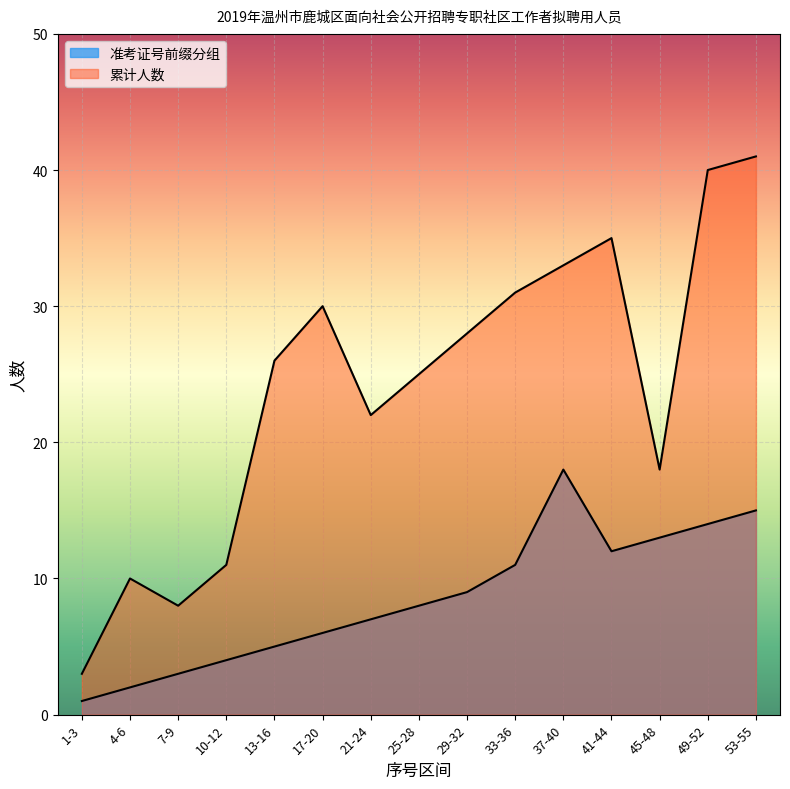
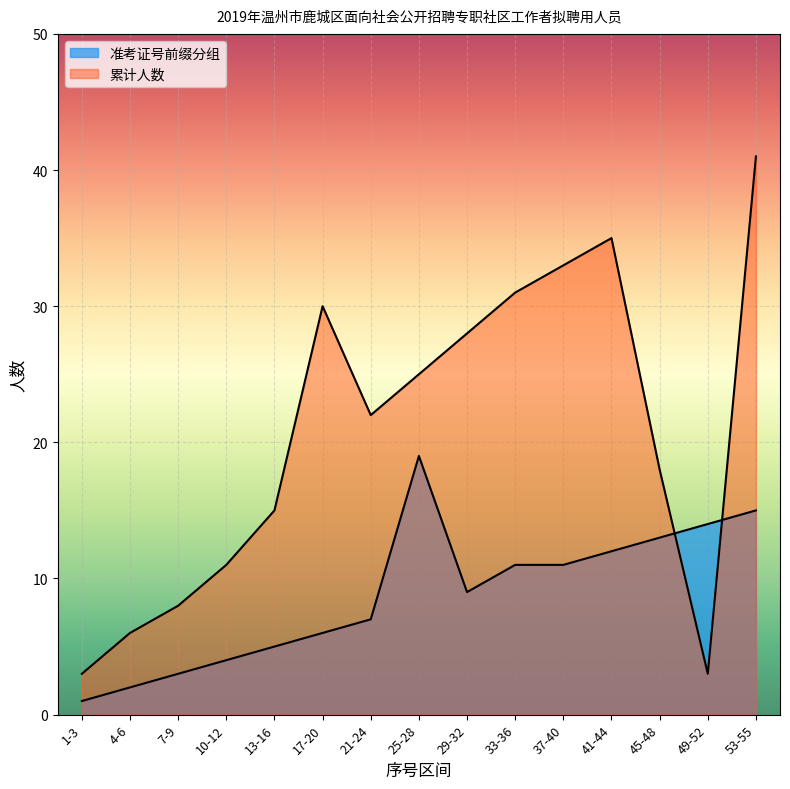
累计人数, 4-6: 10 -> 6
累计人数, 13-16: 26 -> 15
准考证号前缀分组, 25-28: 8 -> 19
准考证号前缀分组, 37-40: 18 -> 11
累计人数, 49-52: 40 -> 3
